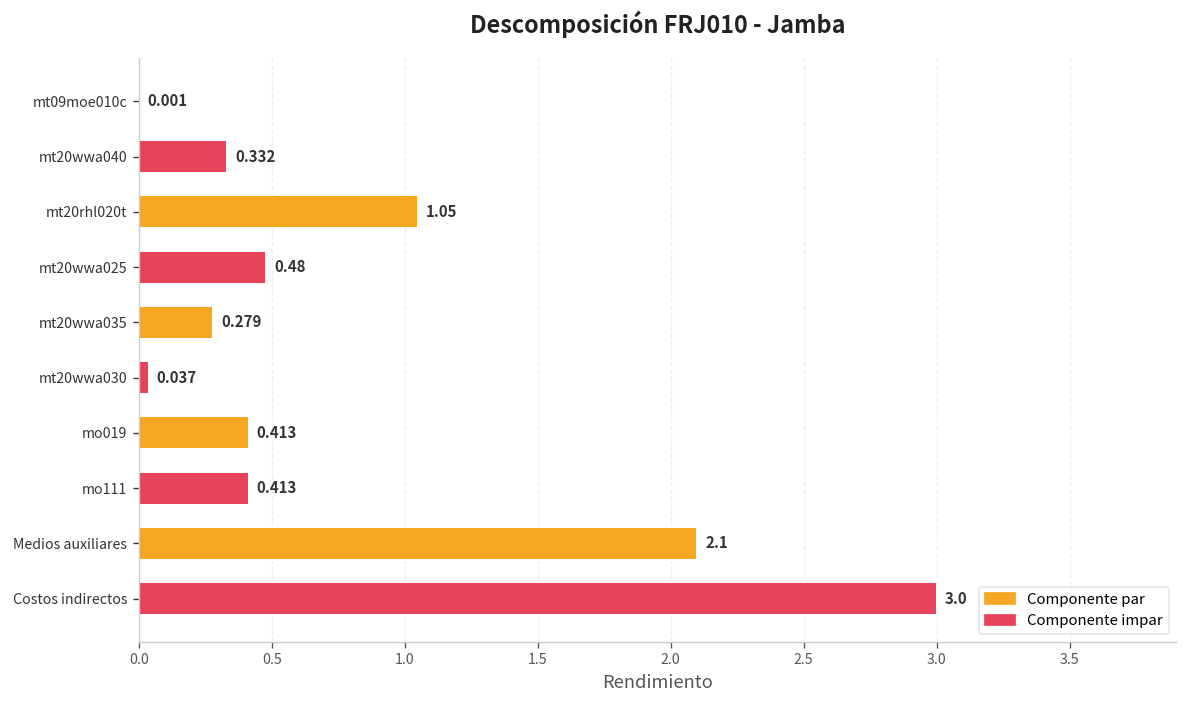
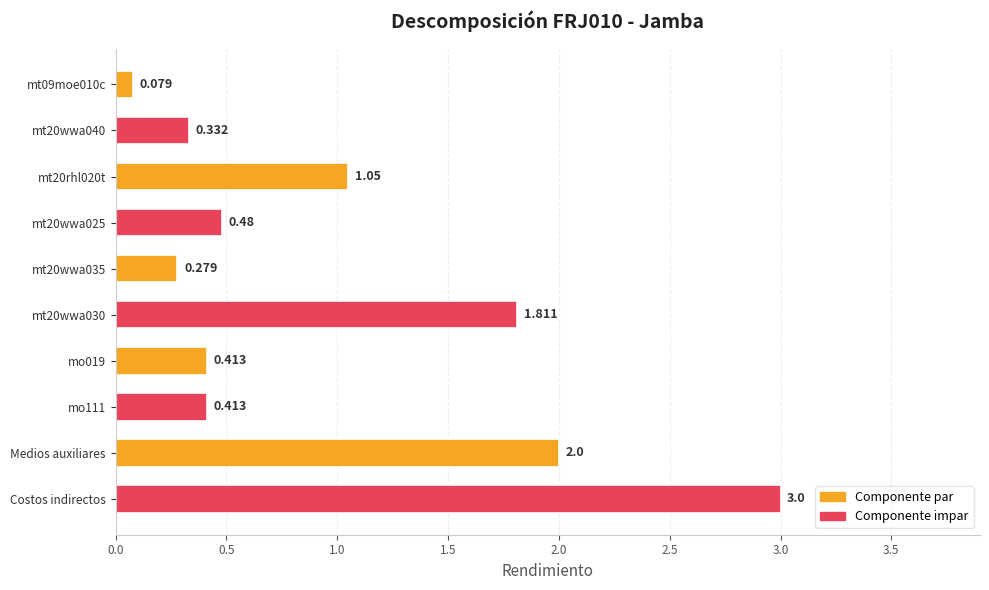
mt09moe010c: 0.001 -> 0.079
mt20wwa030: 0.037 -> 1.811
Medios auxiliares: 2.1 -> 2.0
